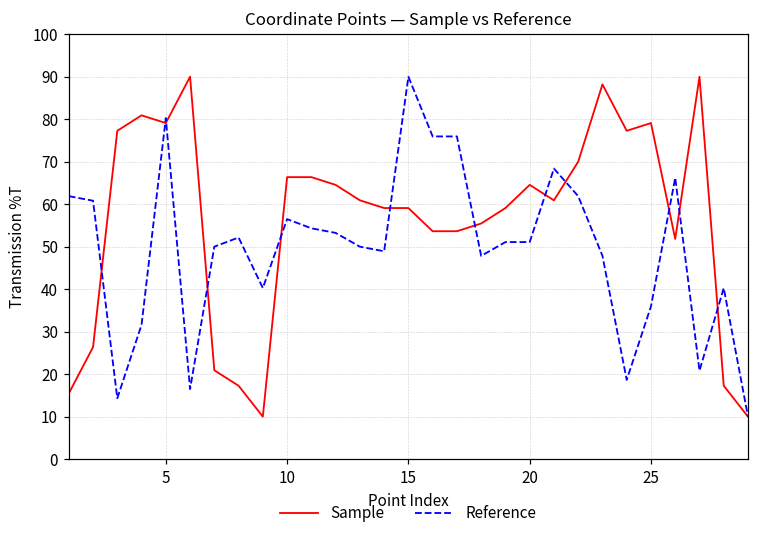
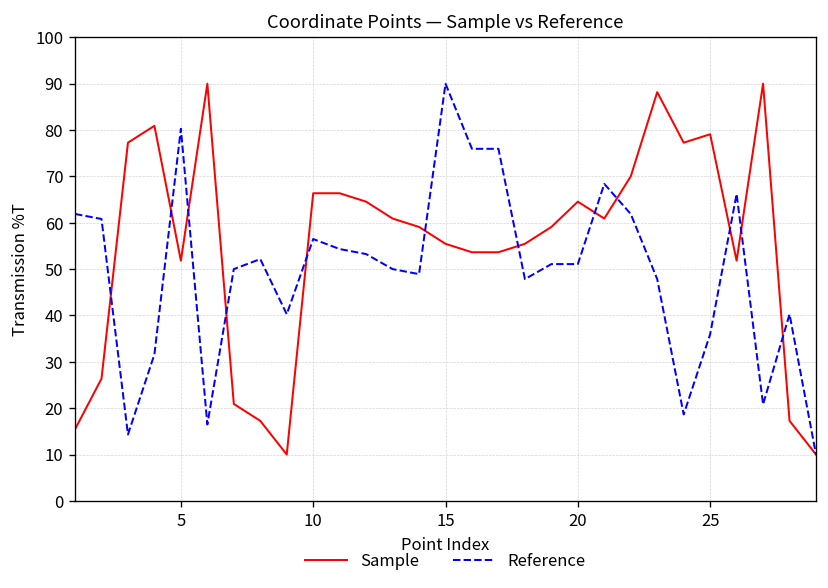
Sample, 5: 79 -> 52
Sample, 15: 59 -> 55
